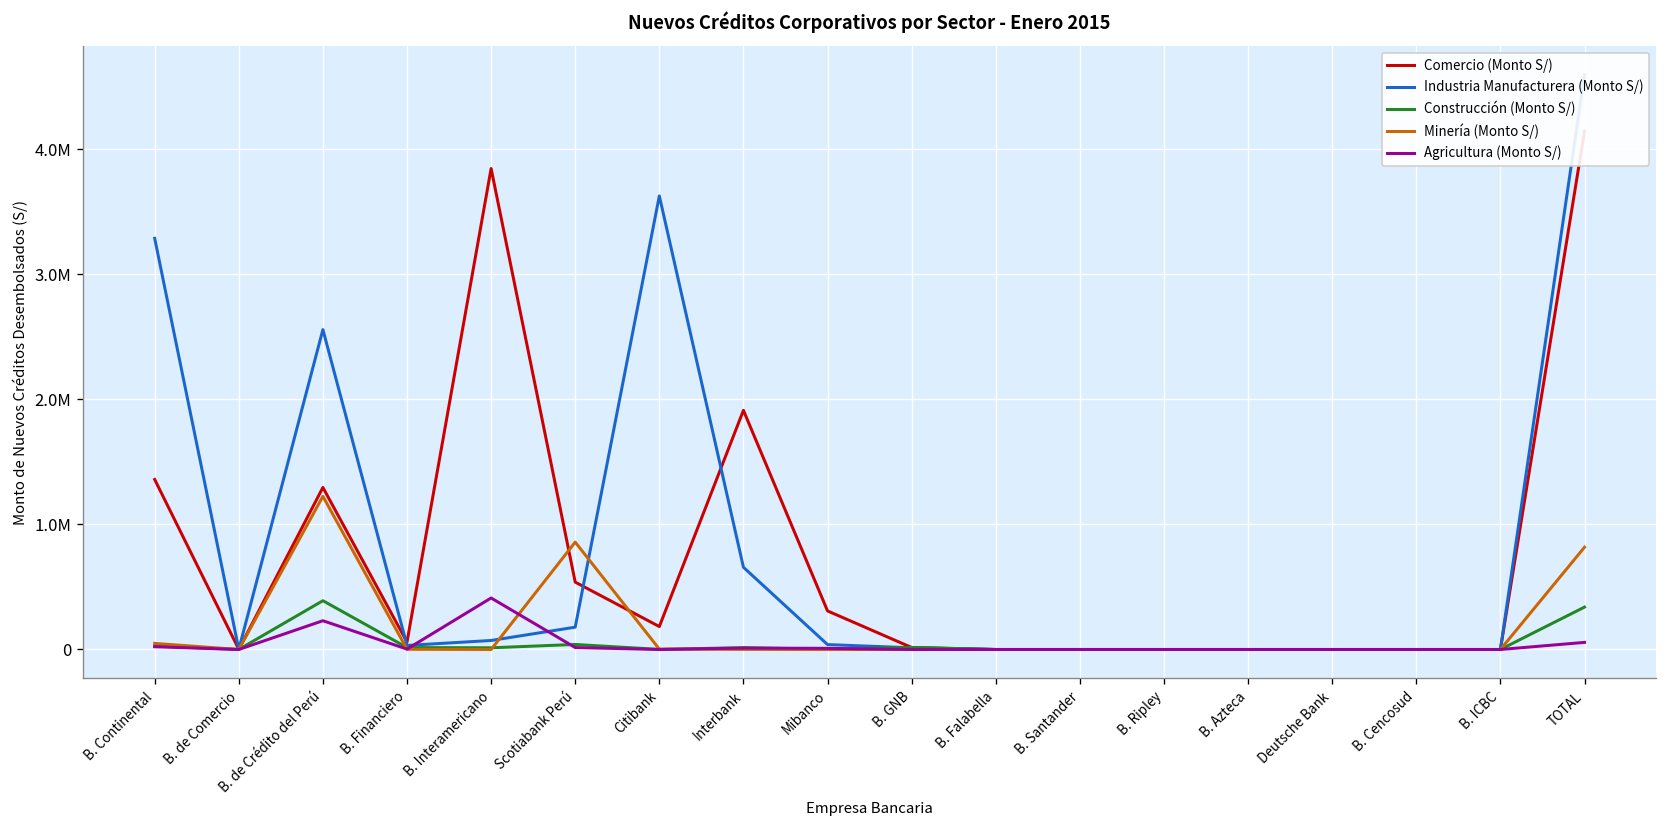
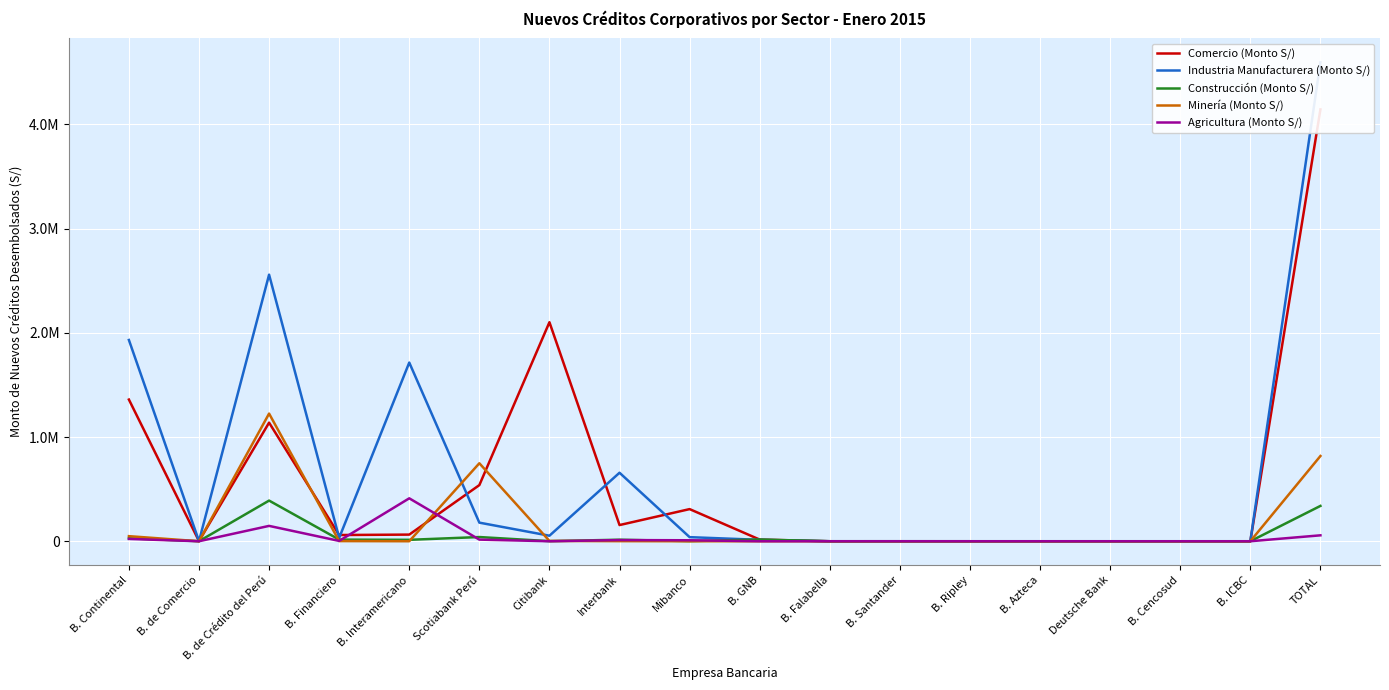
Industria Manufacturera (Monto S/), B. Continental: 3290000 -> 1930000
Comercio (Monto S/), B. de Crédito del Perú: 1300000 -> 1140000
Agricultura (Monto S/), B. de Crédito del Perú: 230000 -> 150000
Comercio (Monto S/), B. Interamericano: 3850000 -> 60000
Industria Manufacturera (Monto S/), B. Interamericano: 70000 -> 1710000
Minería (Monto S/), Scotiabank Perú: 860000 -> 750000
Comercio (Monto S/), Citibank: 180000 -> 2100000
Industria Manufacturera (Monto S/), Citibank: 3630000 -> 50000
Comercio (Monto S/), Interbank: 1910000 -> 160000
